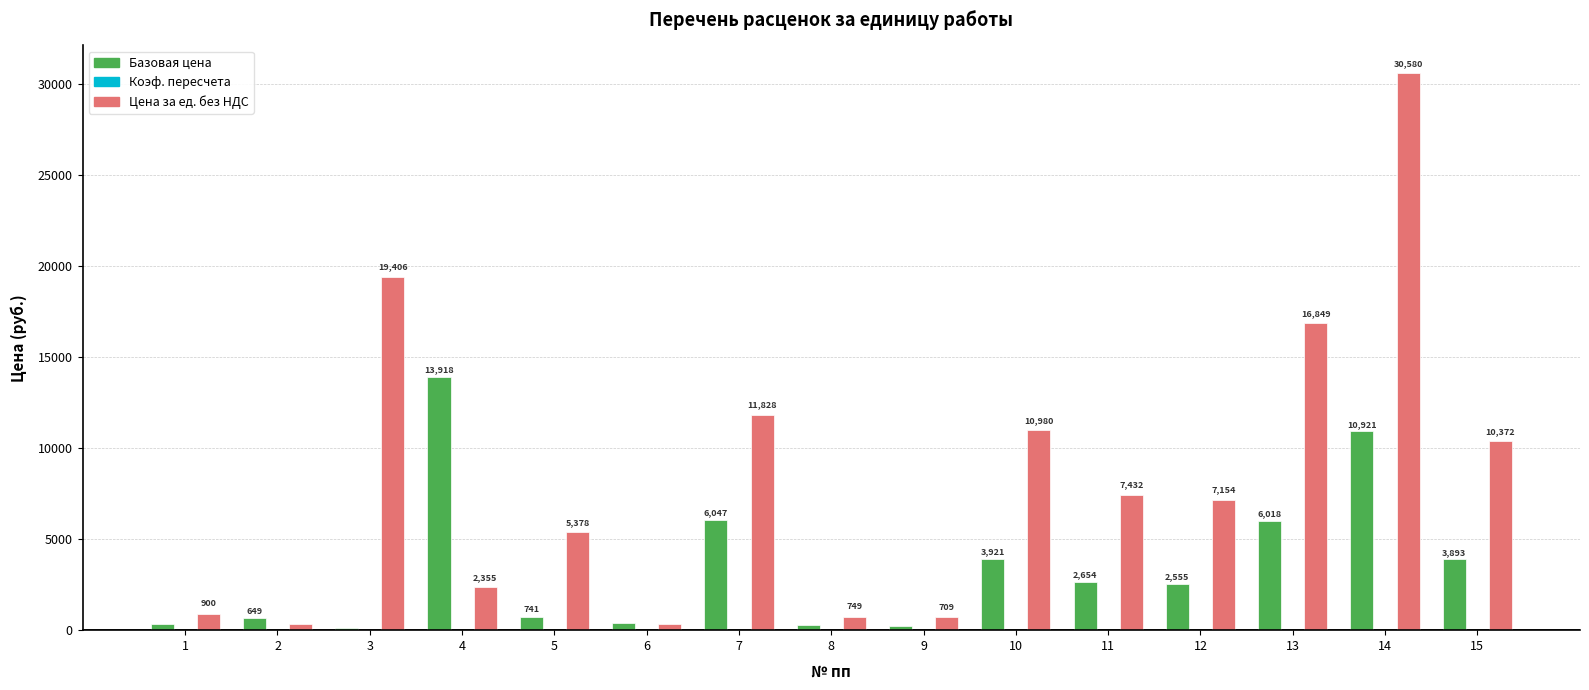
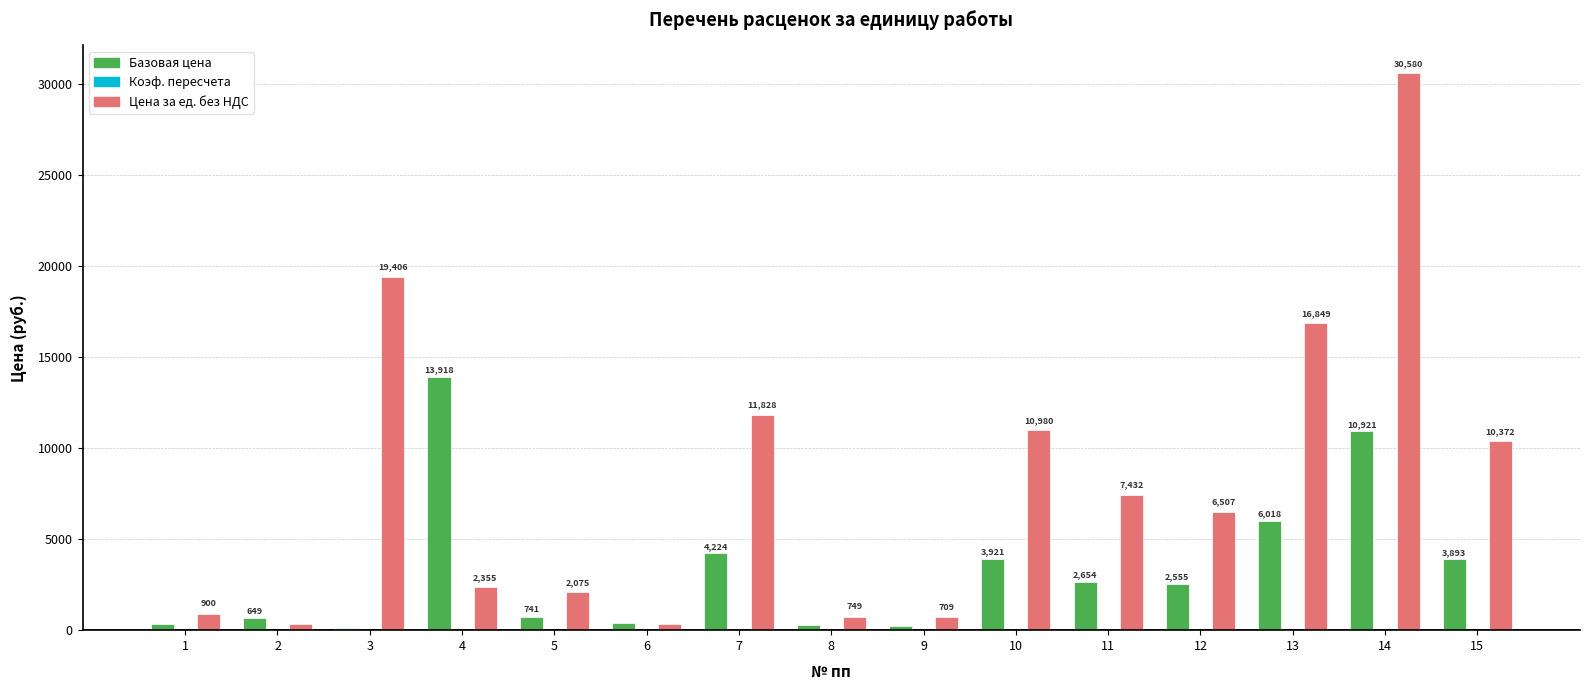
Цена за ед. без НДС, 5: 5,378 -> 2,075
Базовая цена, 7: 6,047 -> 4,224
Цена за ед. без НДС, 12: 7,154 -> 6,507
